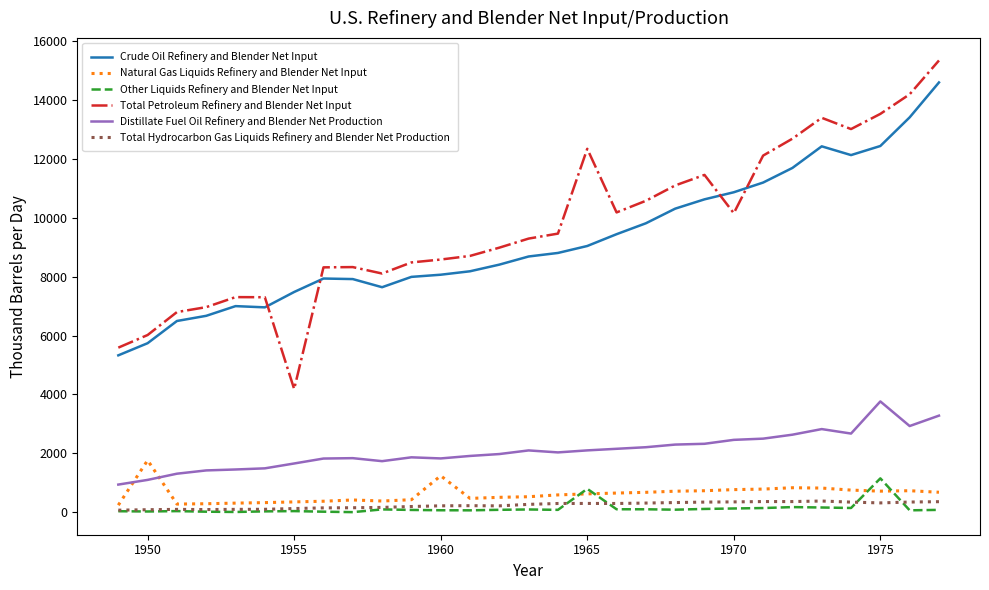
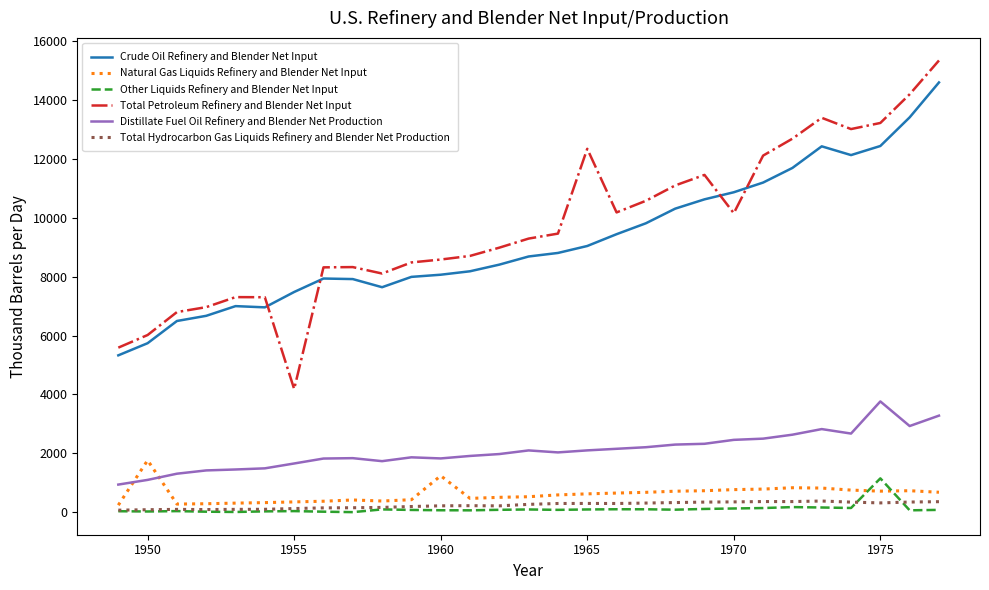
Other Liquids Refinery and Blender Net Input, 1965: 800 -> 100
Total Petroleum Refinery and Blender Net Input, 1975: 13500 -> 13200
